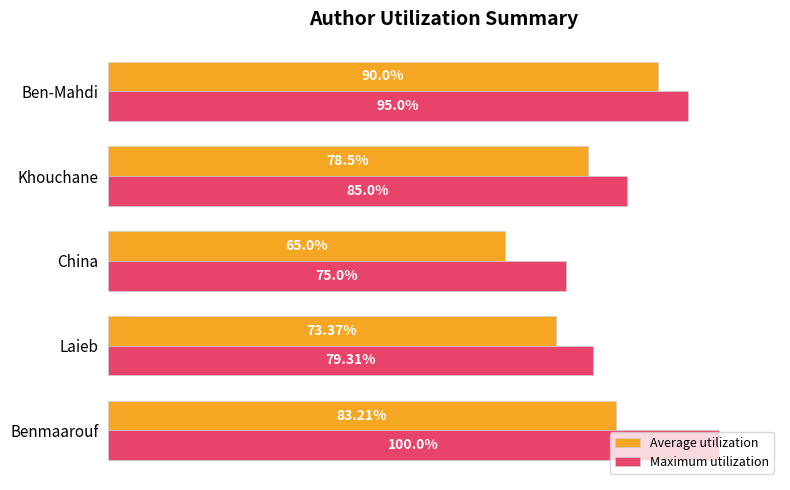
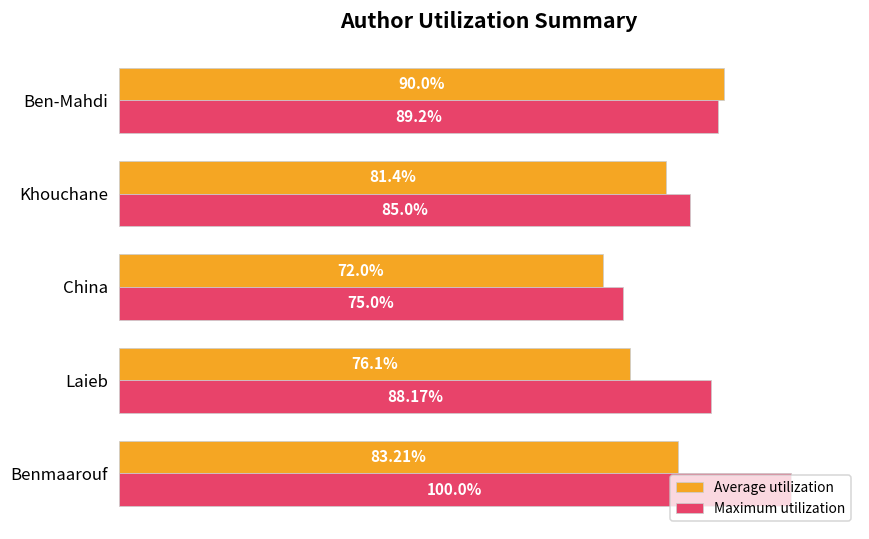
Maximum utilization, Ben-Mahdi: 95.0% -> 89.2%
Average utilization, Khouchane: 78.5% -> 81.4%
Average utilization, China: 65.0% -> 72.0%
Average utilization, Laieb: 73.37% -> 76.1%
Maximum utilization, Laieb: 79.31% -> 88.17%
